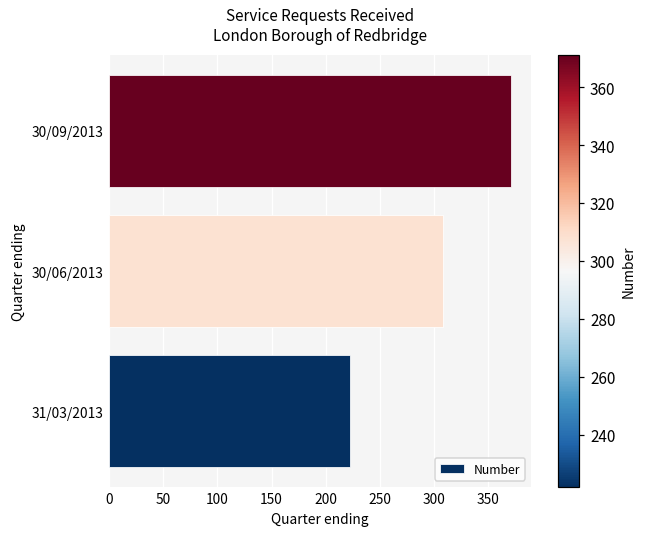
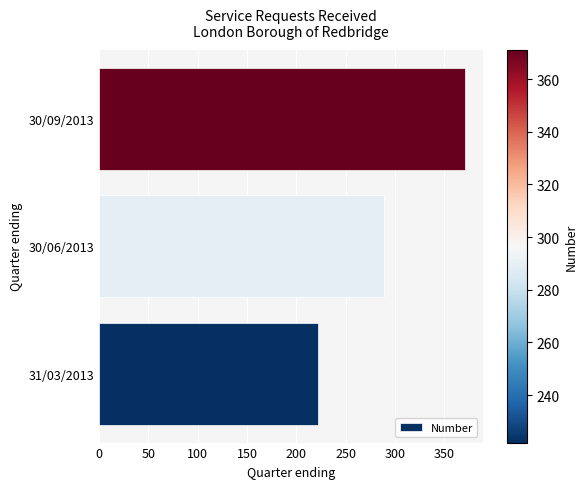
30/06/2013: 310 -> 290
